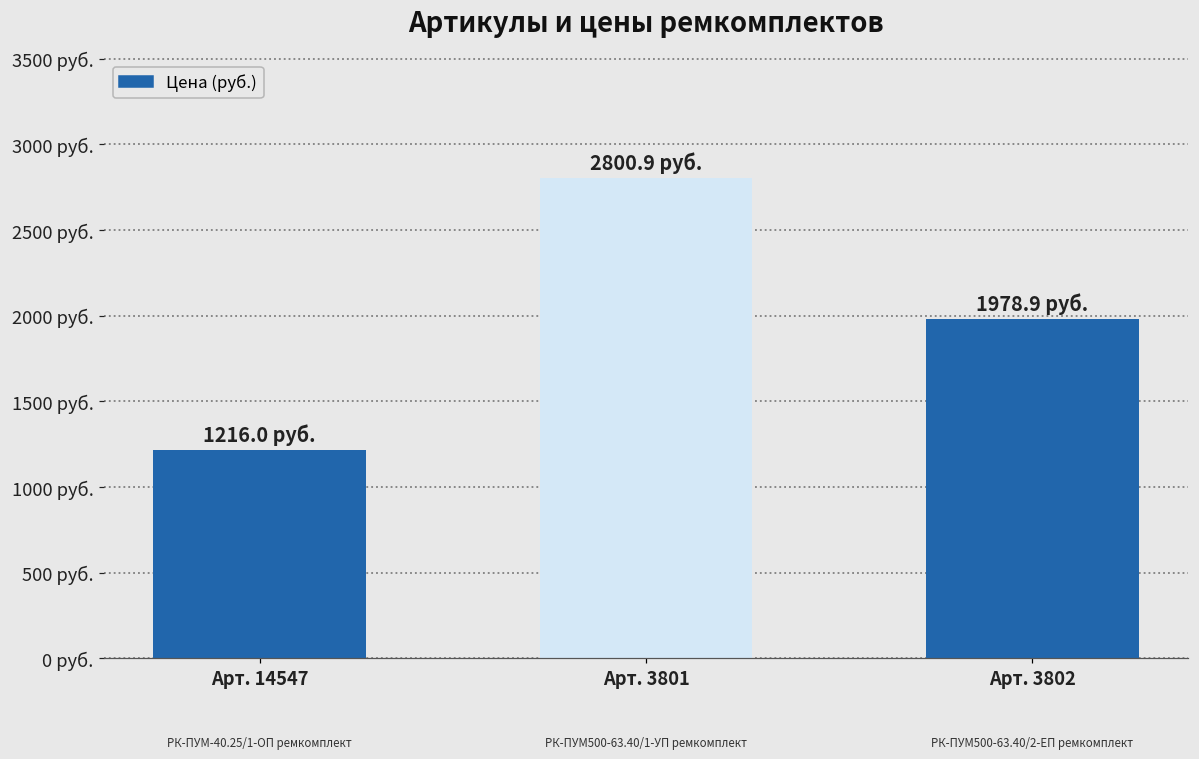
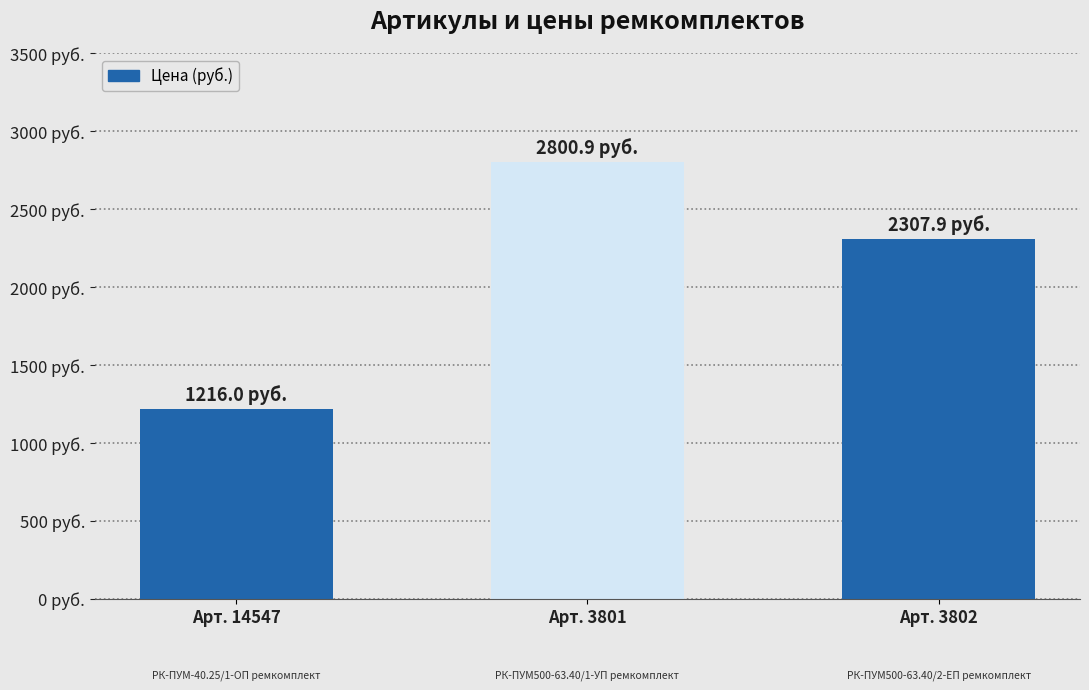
Арт. 3802: 1978.9 -> 2307.9
